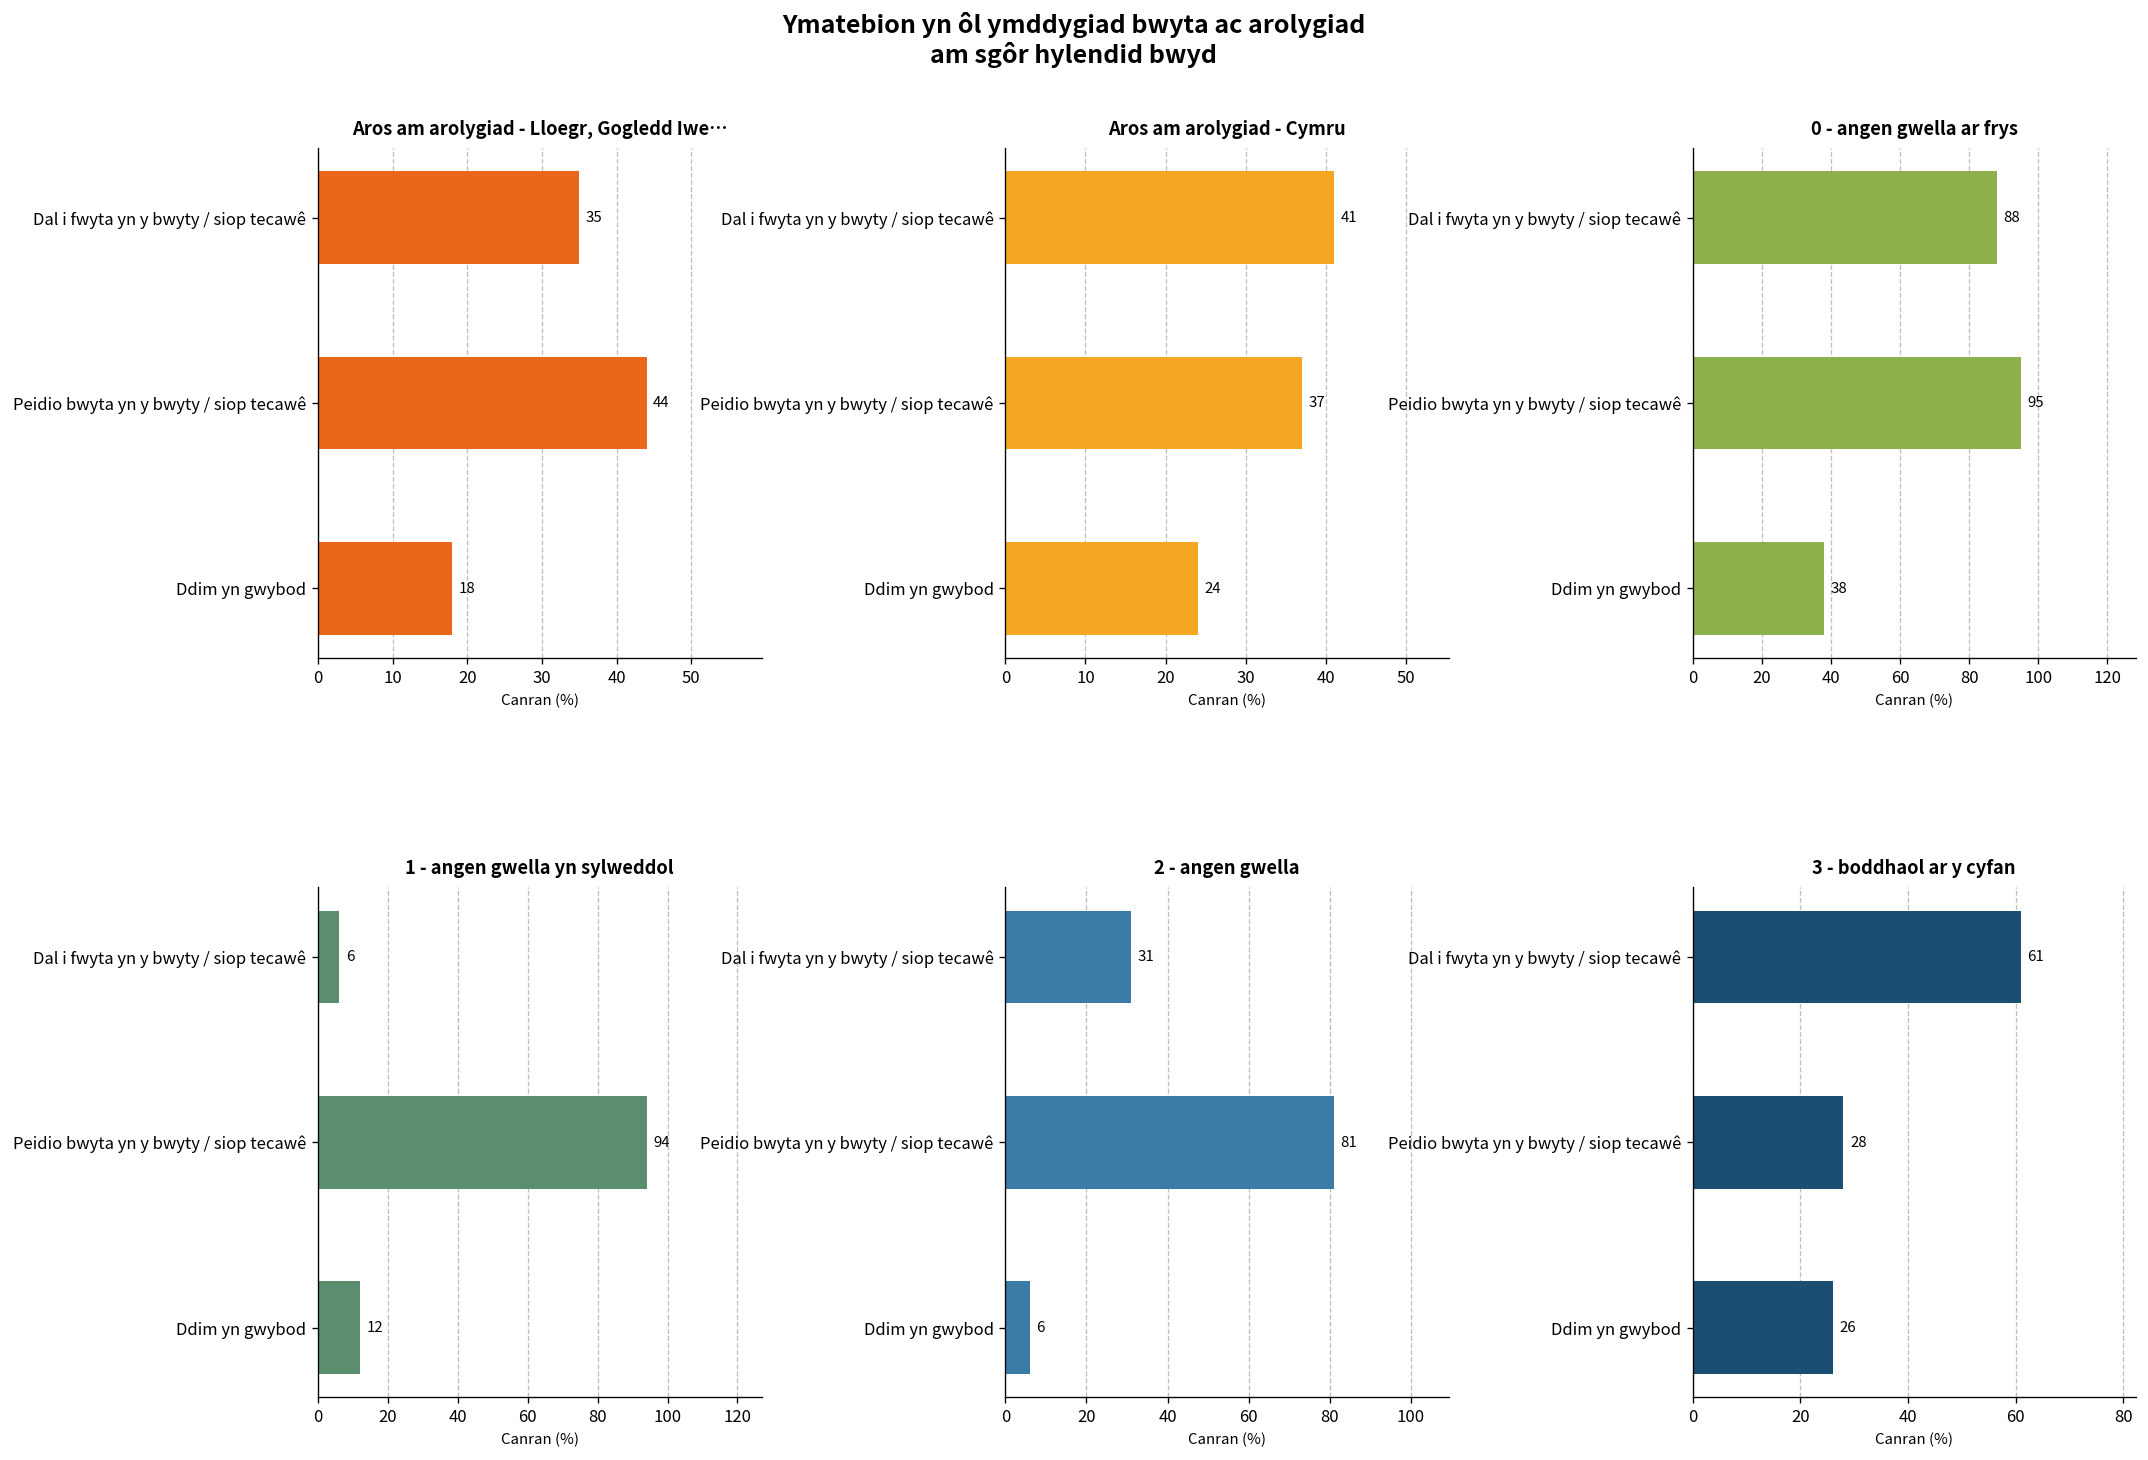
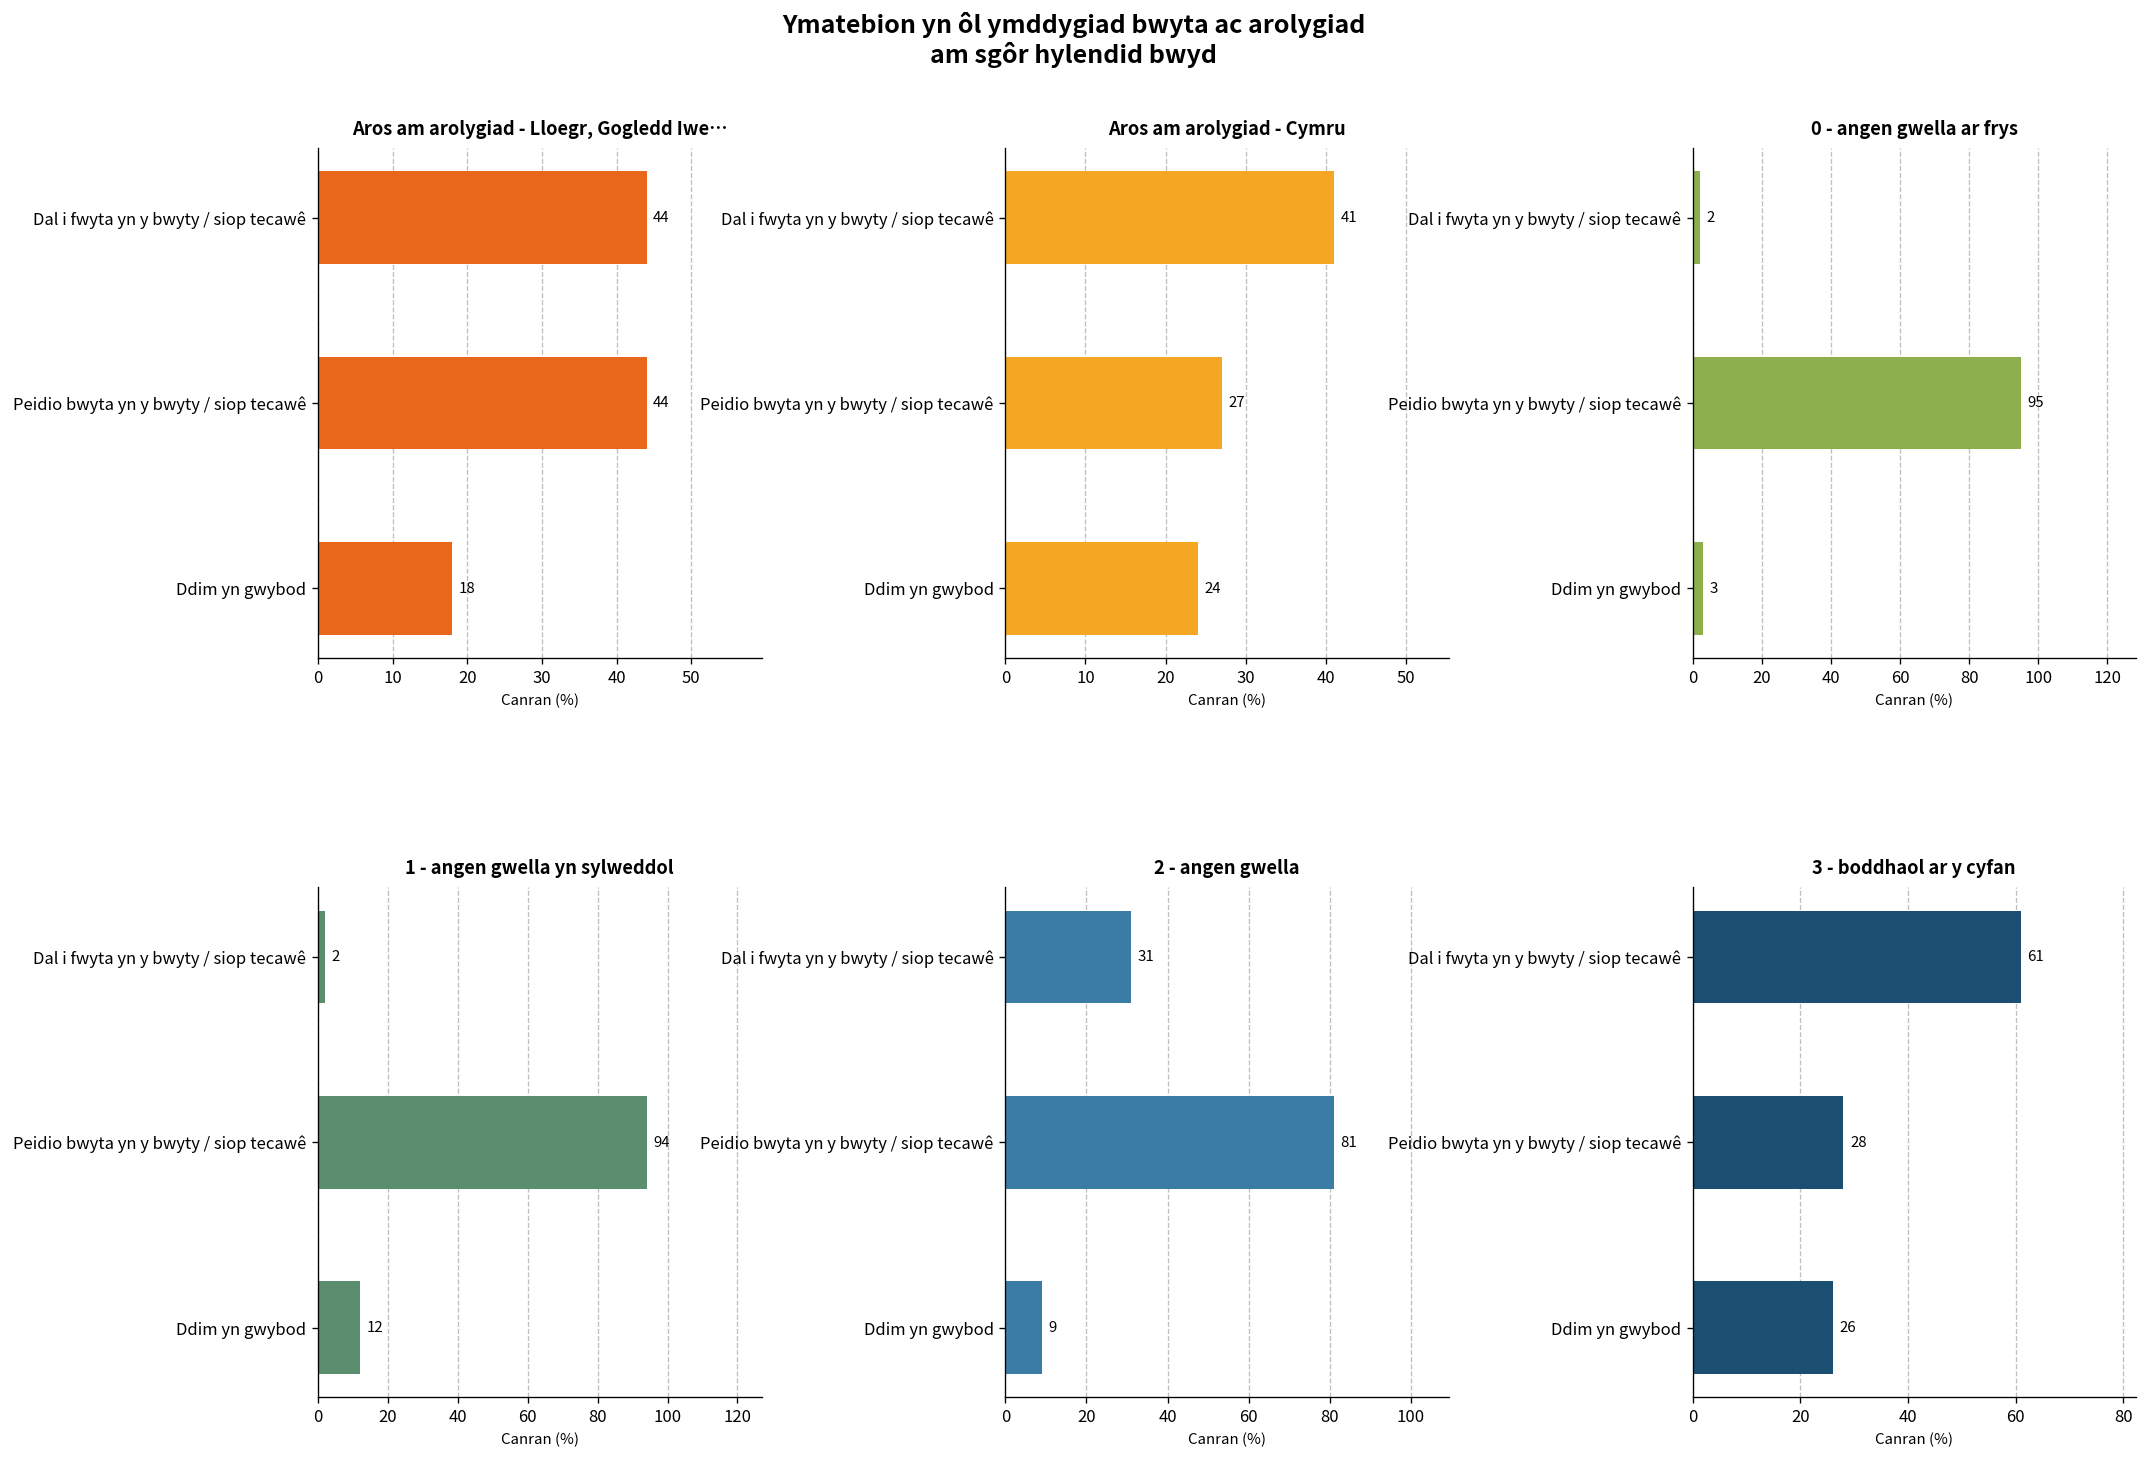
Aros am arolygiad - Lloegr, Gogledd Iwe…, Dal i fwyta yn y bwyty / siop tecawê: 35 -> 44
Aros am arolygiad - Cymru, Peidio bwyta yn y bwyty / siop tecawê: 37 -> 27
0 - angen gwella ar frys, Dal i fwyta yn y bwyty / siop tecawê: 88 -> 2
0 - angen gwella ar frys, Ddim yn gwybod: 38 -> 3
1 - angen gwella yn sylweddol, Dal i fwyta yn y bwyty / siop tecawê: 6 -> 2
2 - angen gwella, Ddim yn gwybod: 6 -> 9
